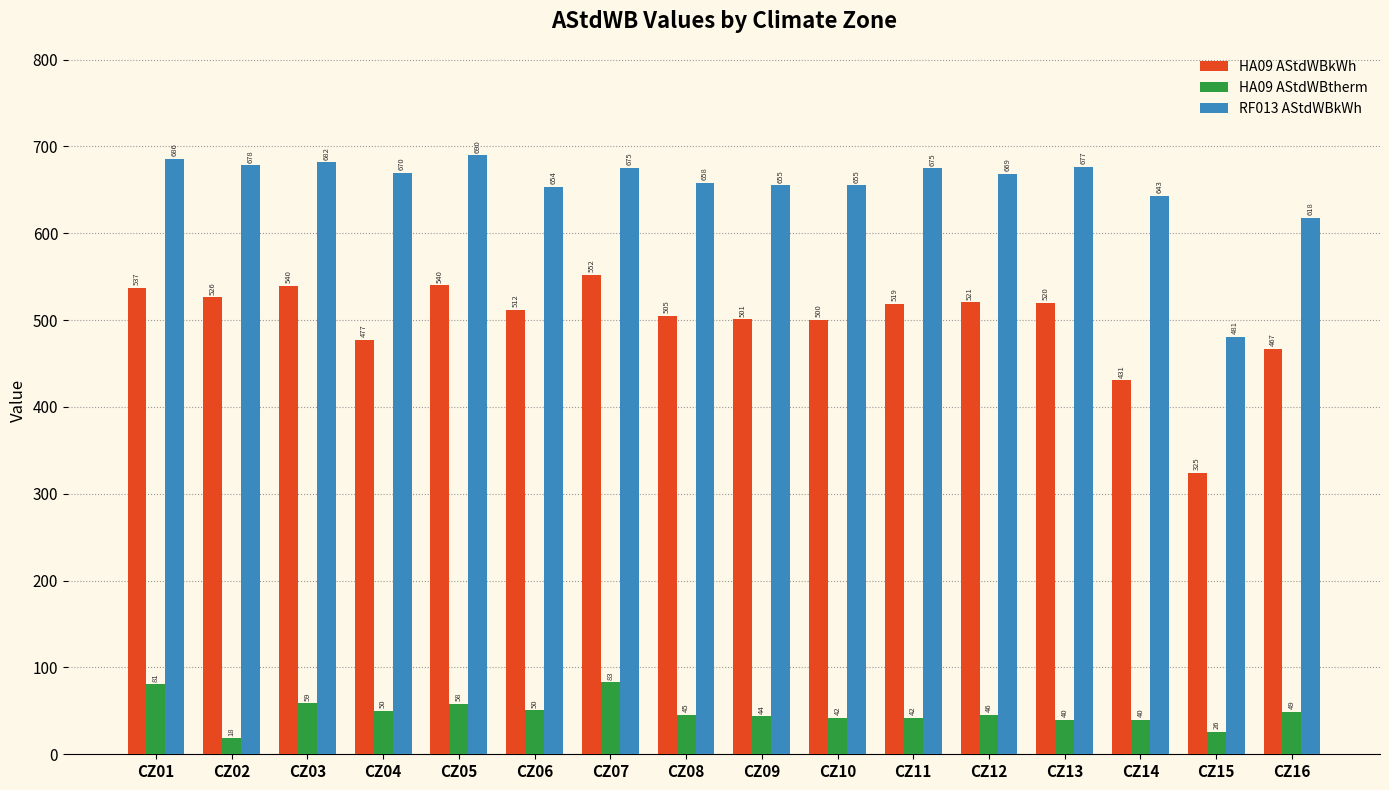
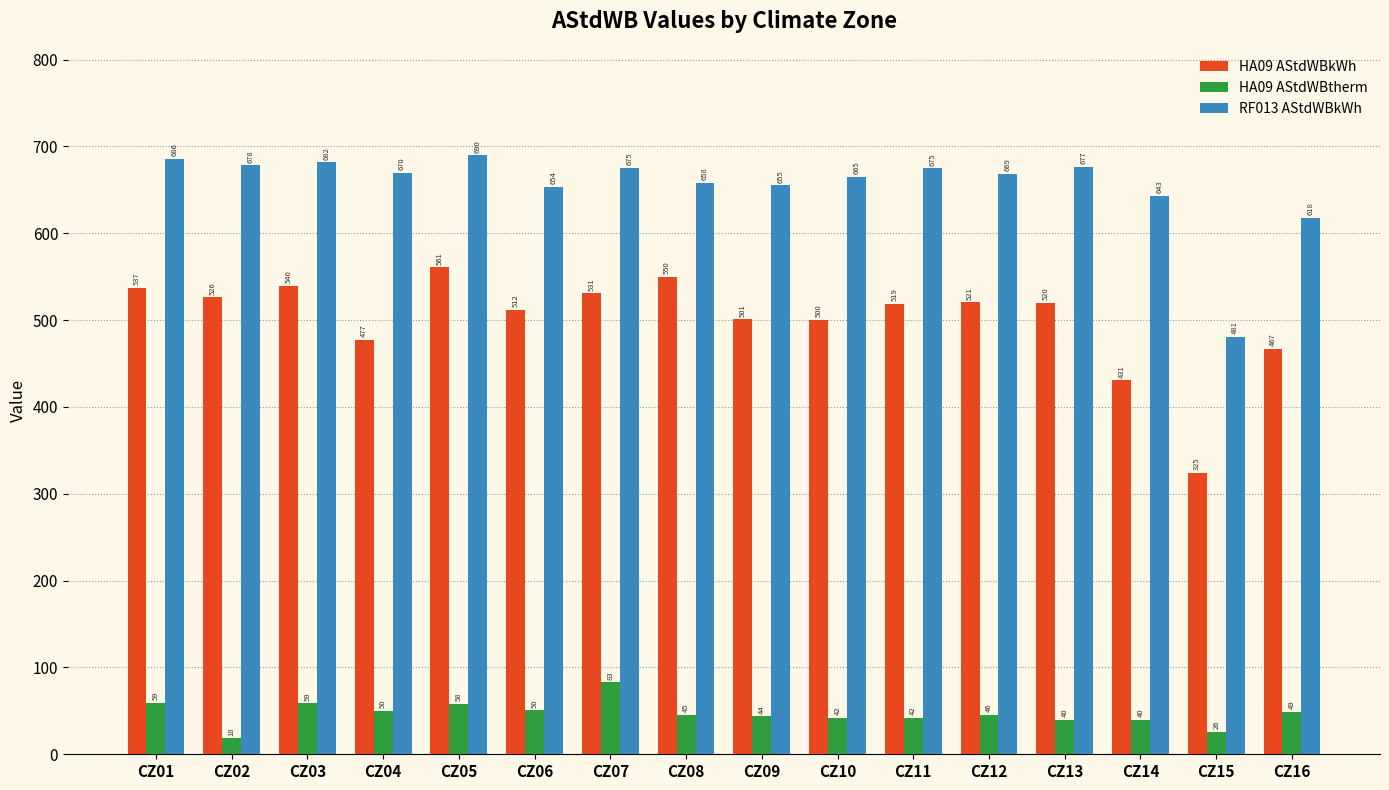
HA09 AStdWBtherm, CZ01: 81 -> 59
HA09 AStdWBkWh, CZ05: 540 -> 561
HA09 AStdWBkWh, CZ07: 552 -> 531
HA09 AStdWBkWh, CZ08: 505 -> 550
RF013 AStdWBkWh, CZ10: 655 -> 665
